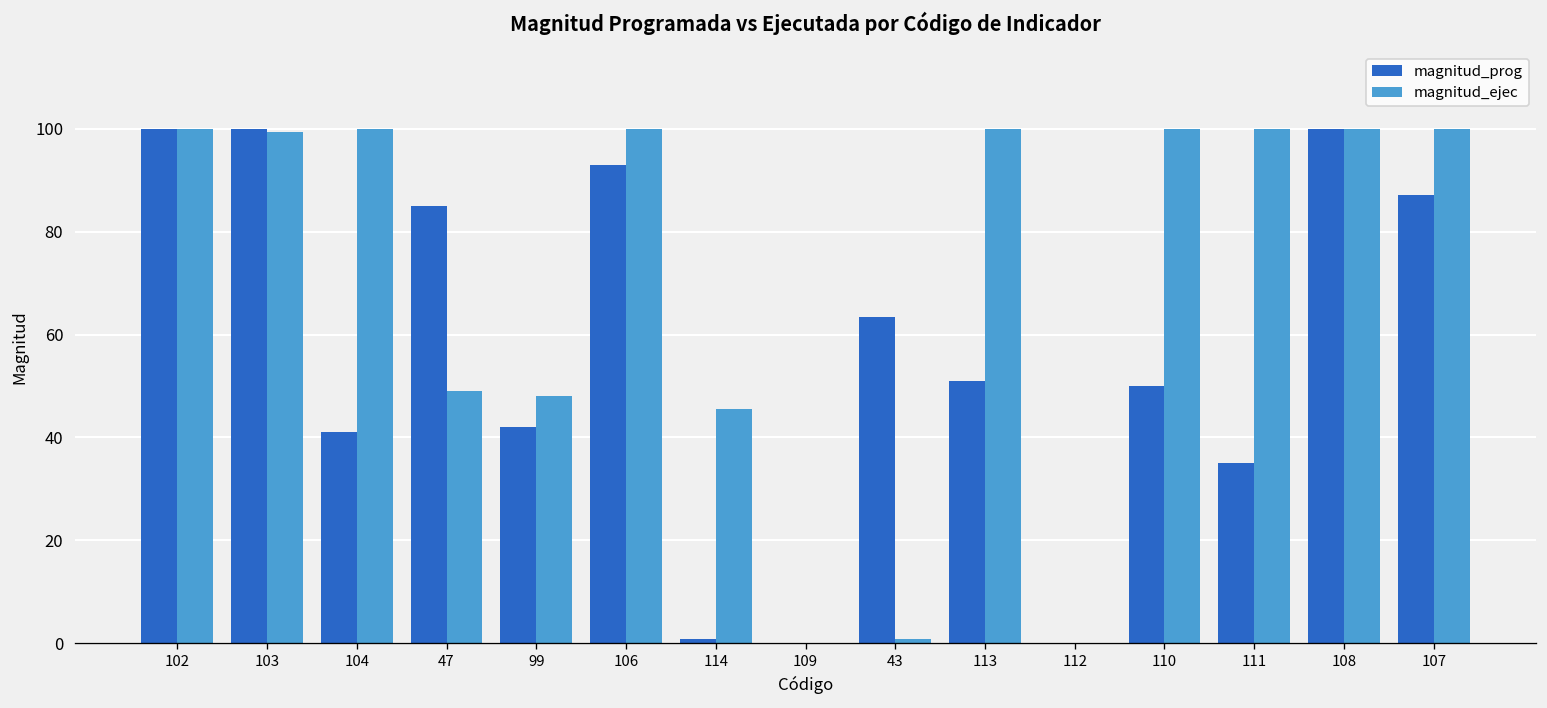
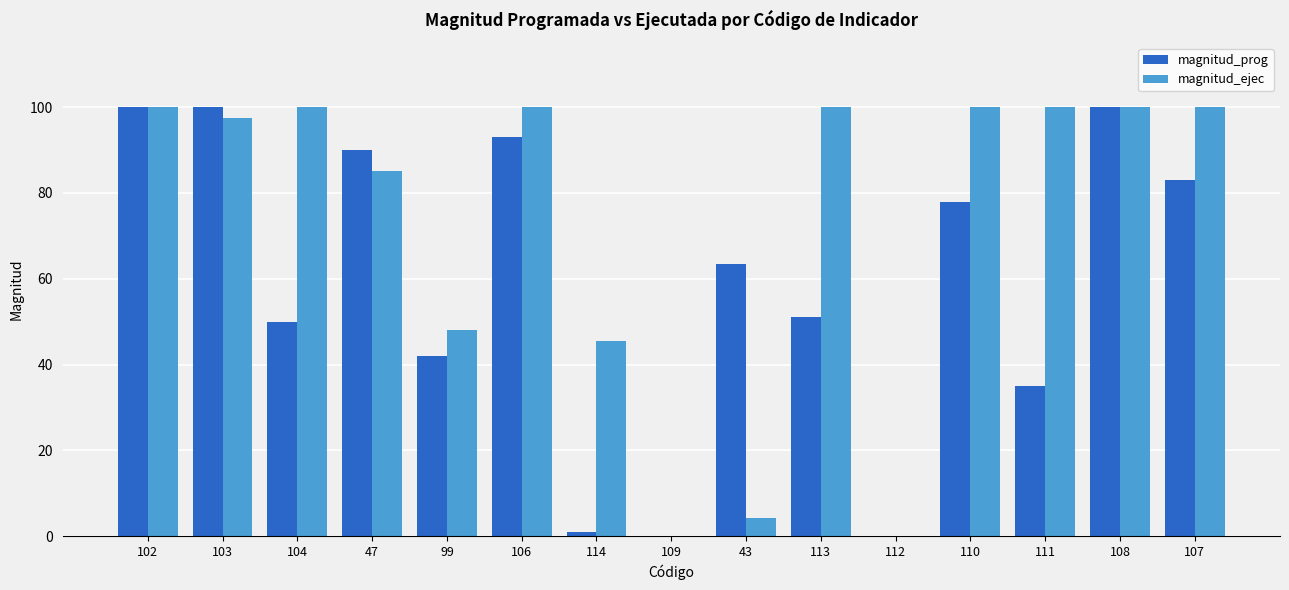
magnitud_ejec, 103: 99 -> 97
magnitud_prog, 104: 41 -> 50
magnitud_prog, 47: 85 -> 90
magnitud_ejec, 47: 49 -> 85
magnitud_ejec, 43: 1 -> 4
magnitud_prog, 110: 50 -> 78
magnitud_prog, 107: 87 -> 83
